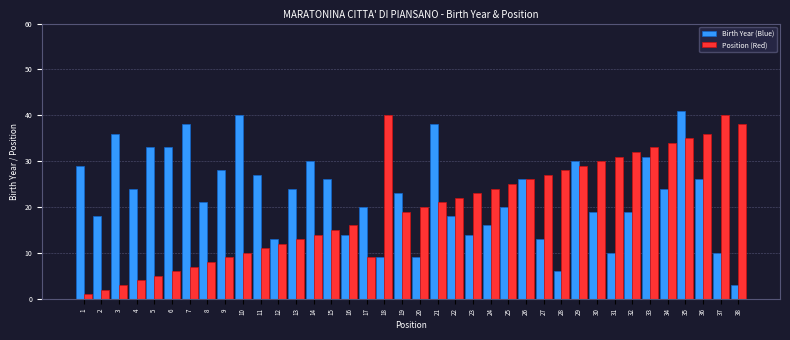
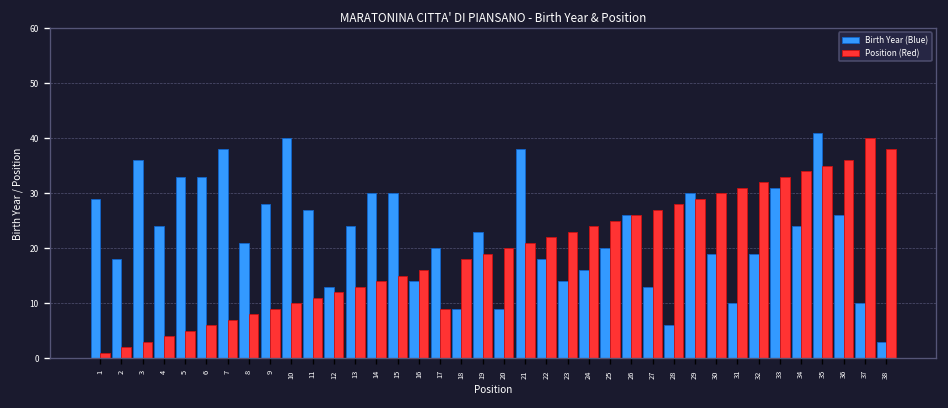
Birth Year (Blue), 15: 26 -> 30
Position (Red), 18: 40 -> 18
